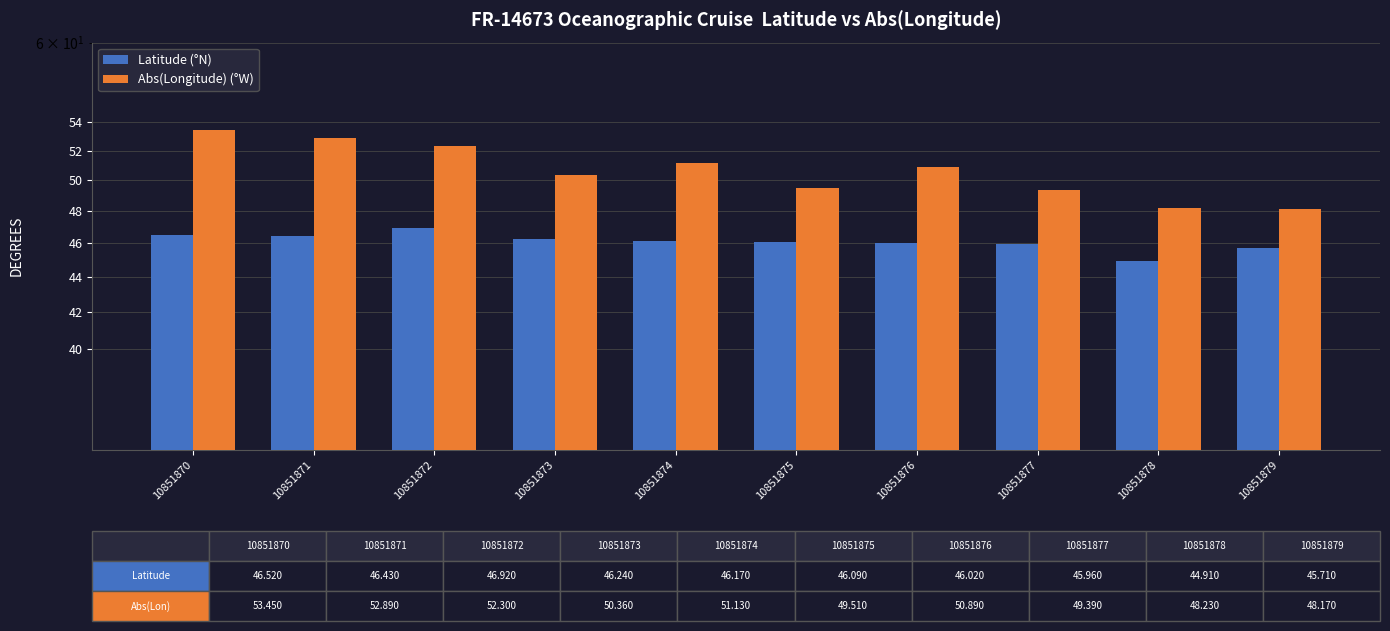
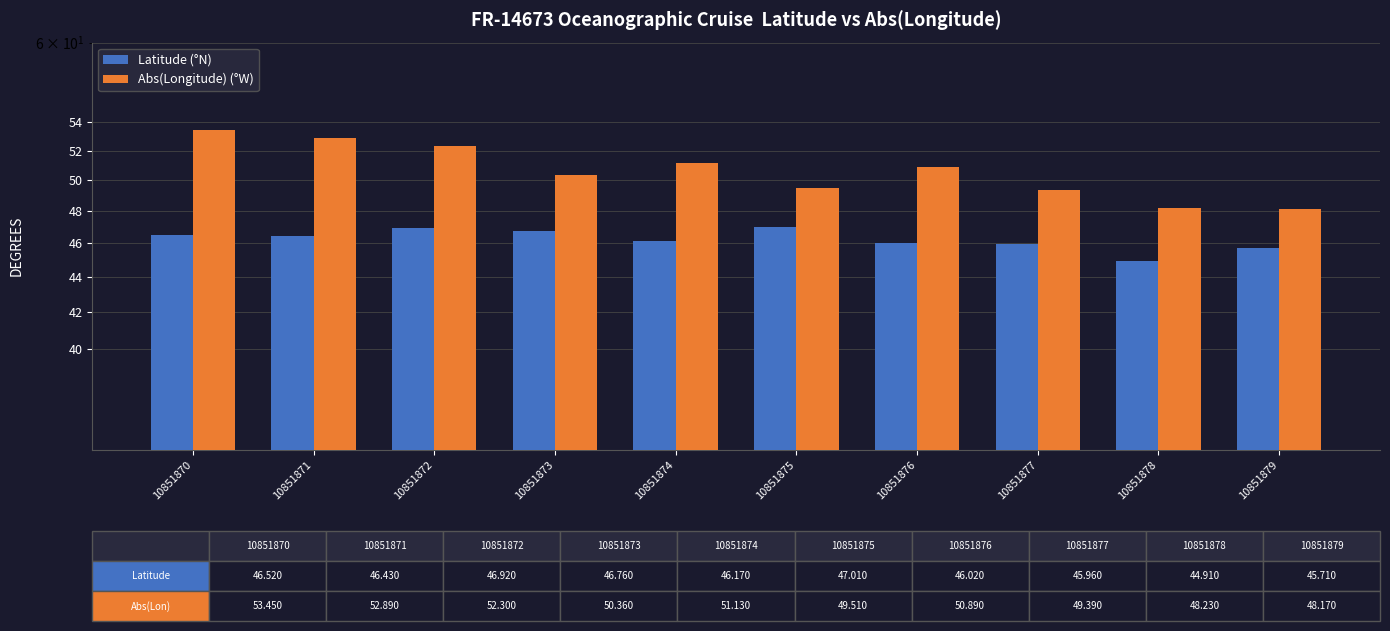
Latitude (°N), 10851873: 46.240 -> 46.760
Latitude (°N), 10851875: 46.090 -> 47.010
